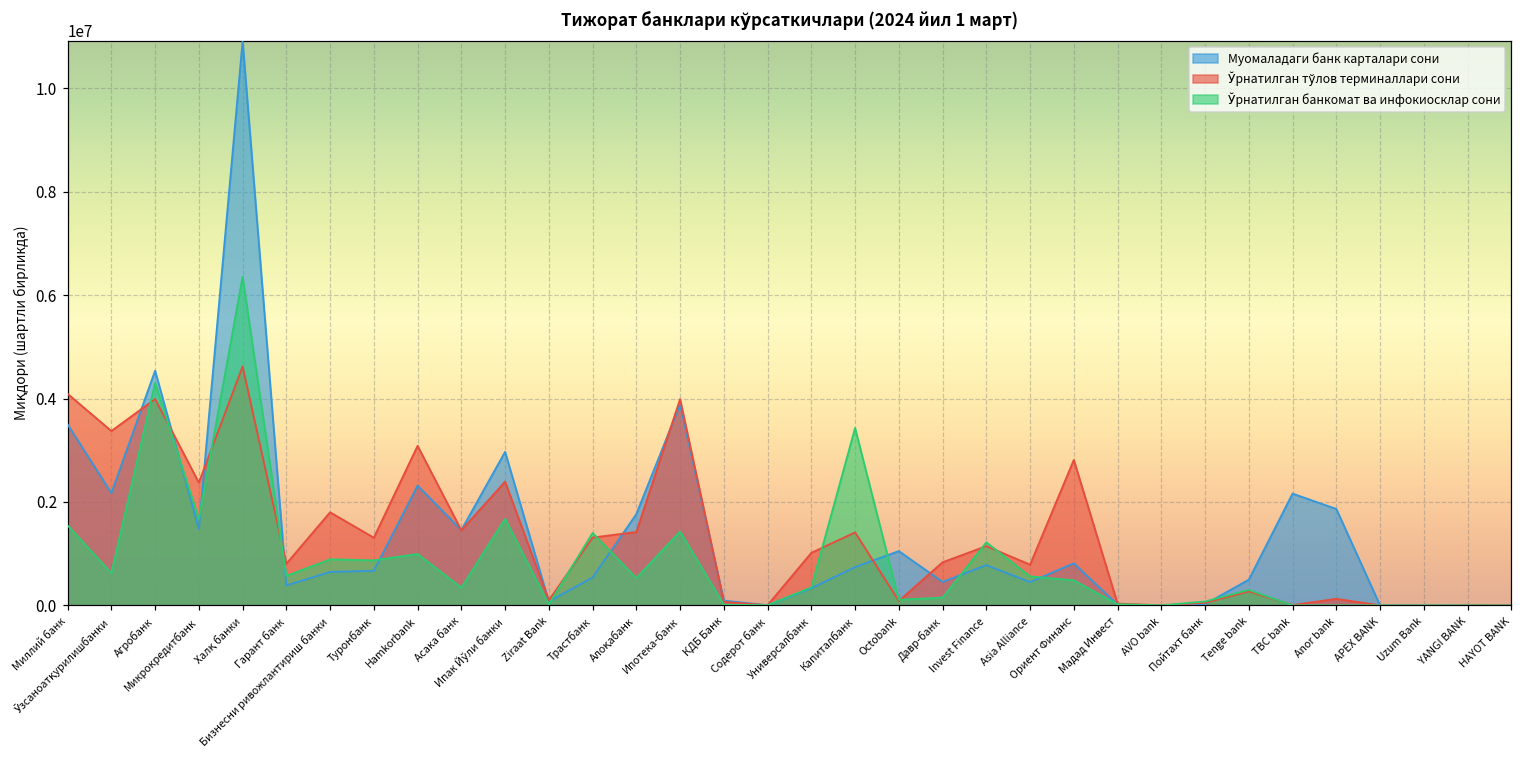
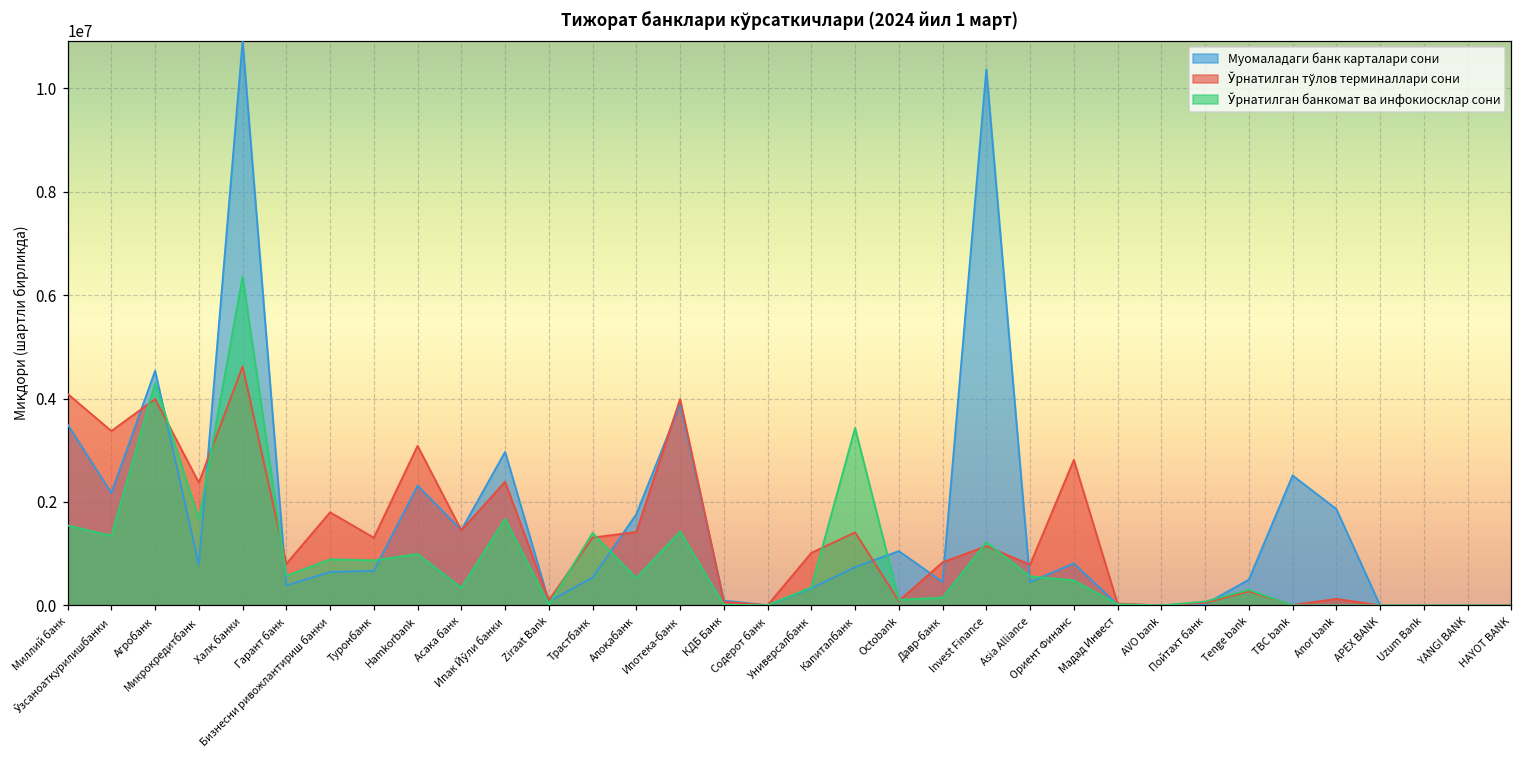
Ўрнатилган банкомат ва инфокиосклар сони, Ўзсаноатқурилишбанки: 600000 -> 1300000
Муомаладаги банк карталари сони, Микрокредитбанк: 1500000 -> 800000
Муомаладаги банк карталари сони, Invest Finance: 800000 -> 10400000
Муомаладаги банк карталари сони, TBC bank: 2200000 -> 2500000
